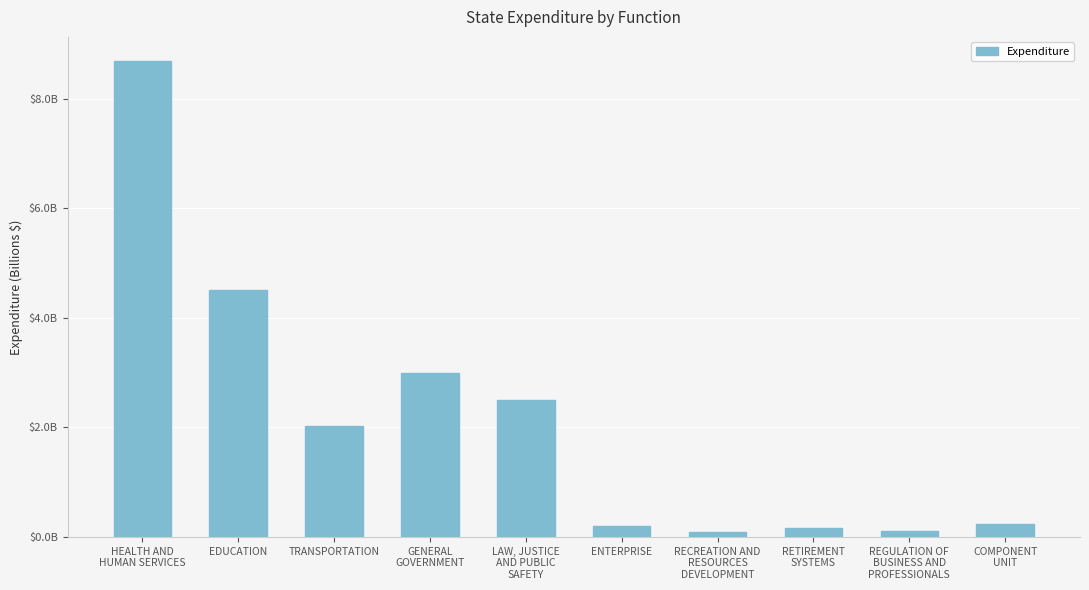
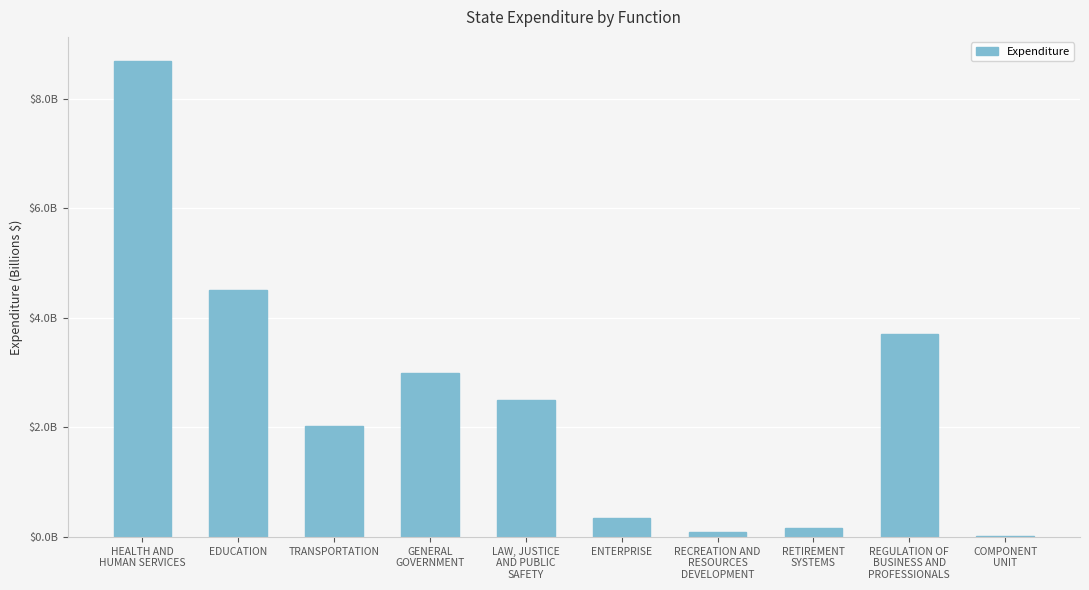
ENTERPRISE: $200000000 -> $300000000
REGULATION OF BUSINESS AND PROFESSIONALS: $100000000 -> $3700000000
COMPONENT UNIT: $200000000 -> $0
